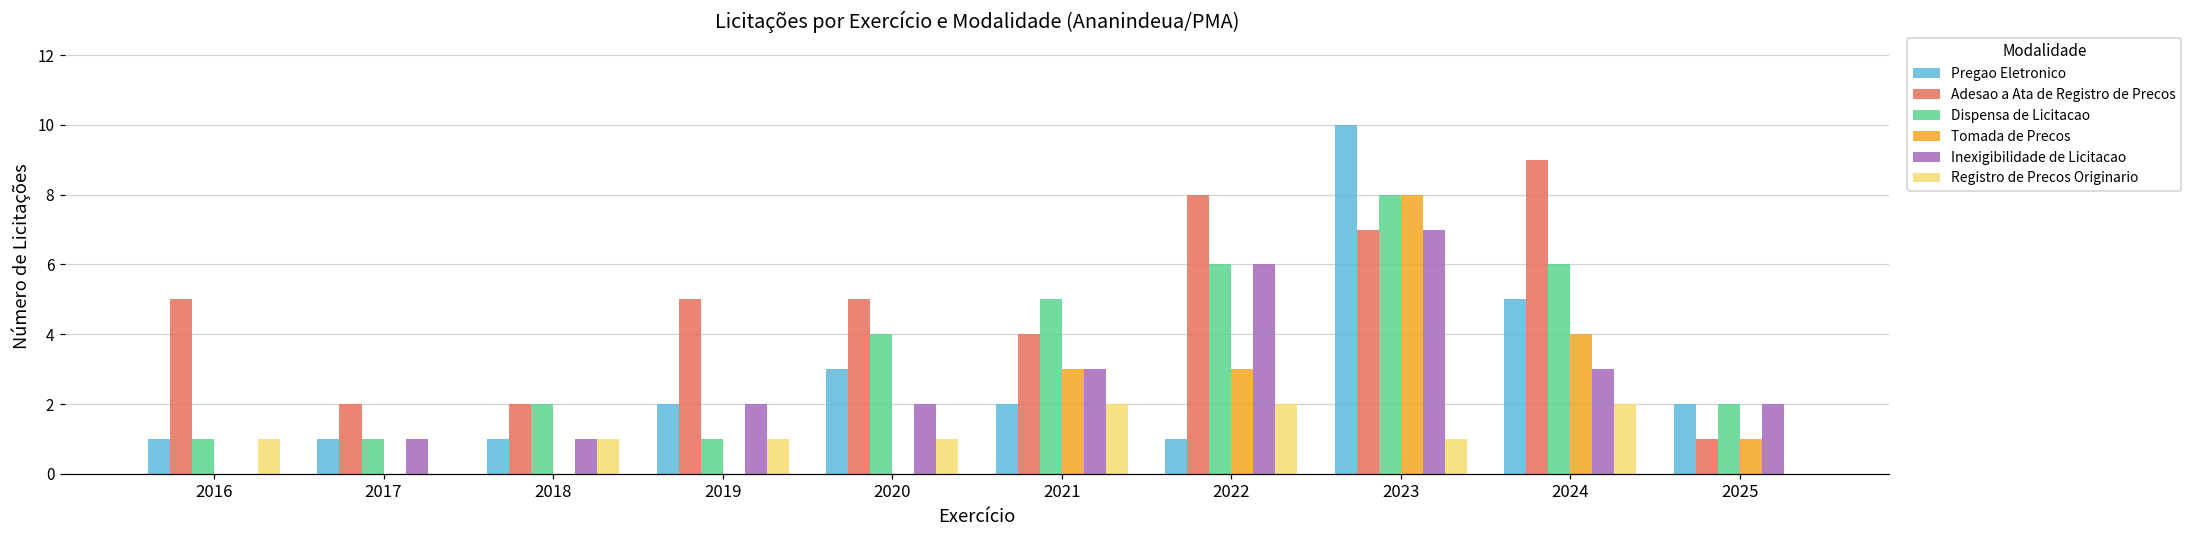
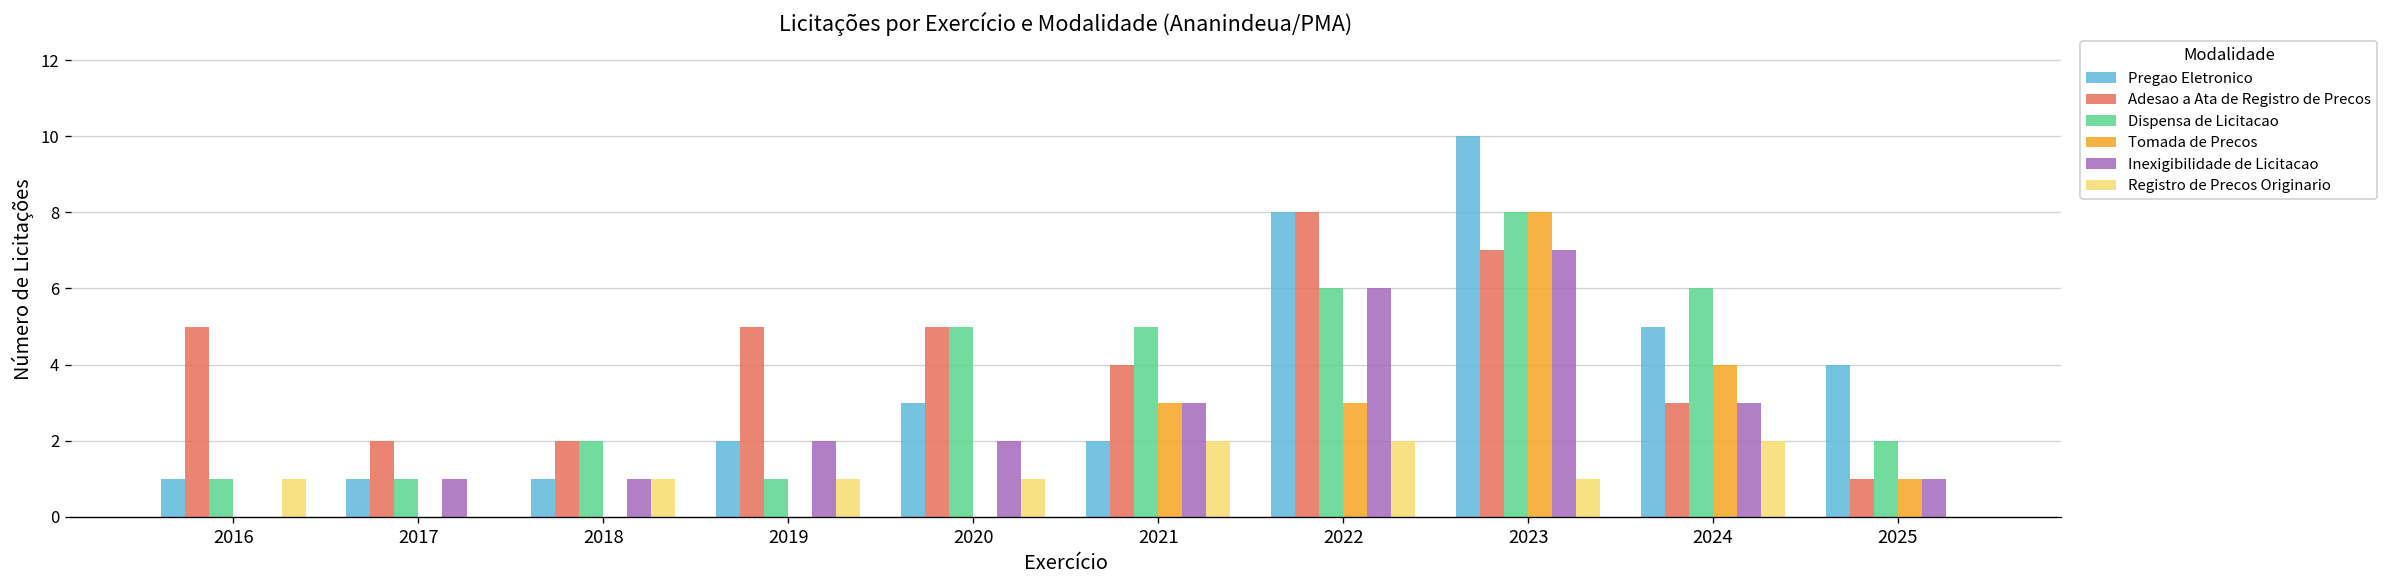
Dispensa de Licitacao, 2020: 4 -> 5
Pregao Eletronico, 2022: 1 -> 8
Adesao a Ata de Registro de Precos, 2024: 9 -> 3
Pregao Eletronico, 2025: 2 -> 4
Inexigibilidade de Licitacao, 2025: 2 -> 1
